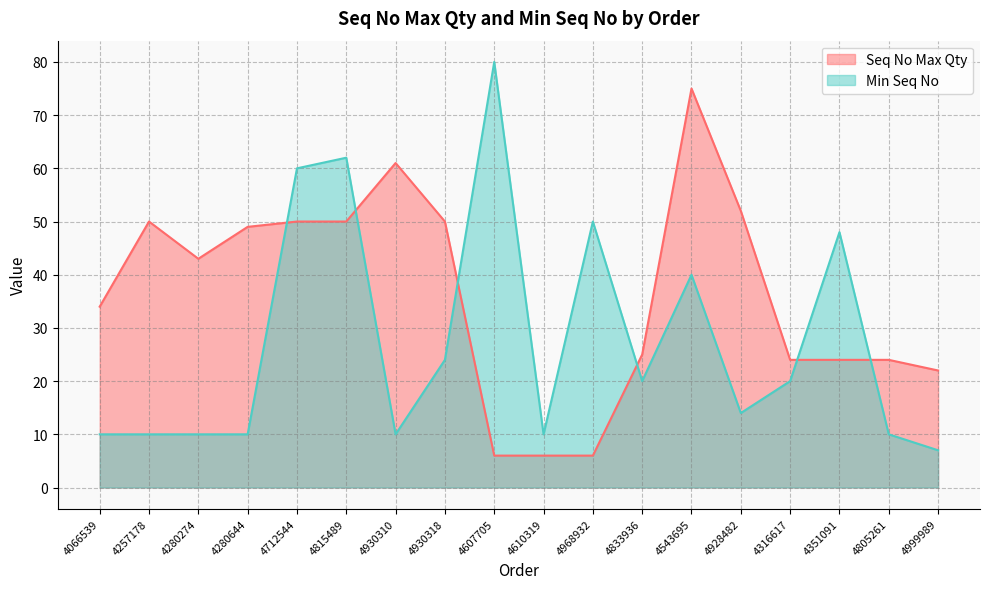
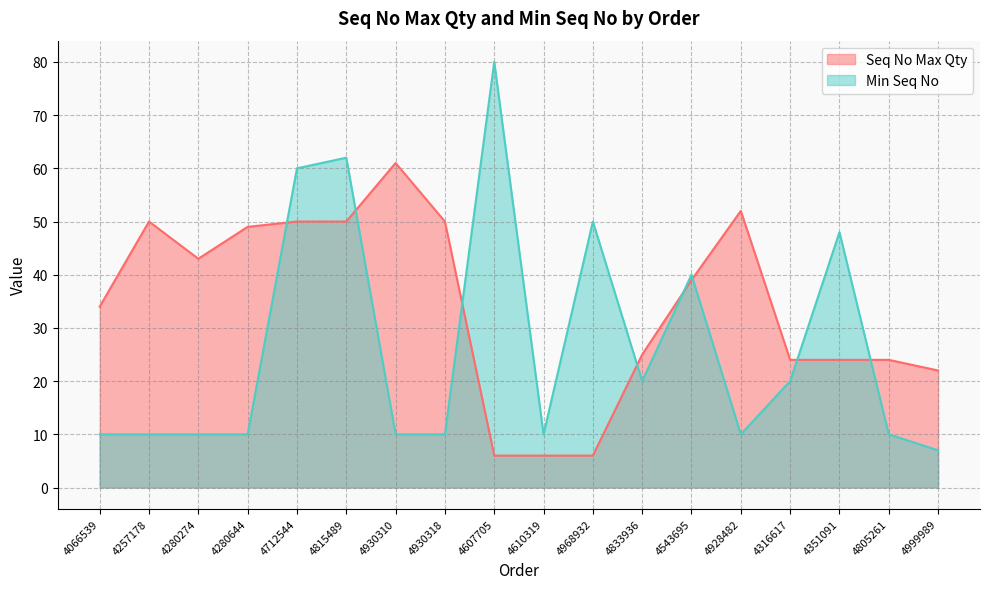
Min Seq No, 4930318: 24 -> 10
Seq No Max Qty, 4543695: 75 -> 39
Min Seq No, 4928482: 14 -> 10
